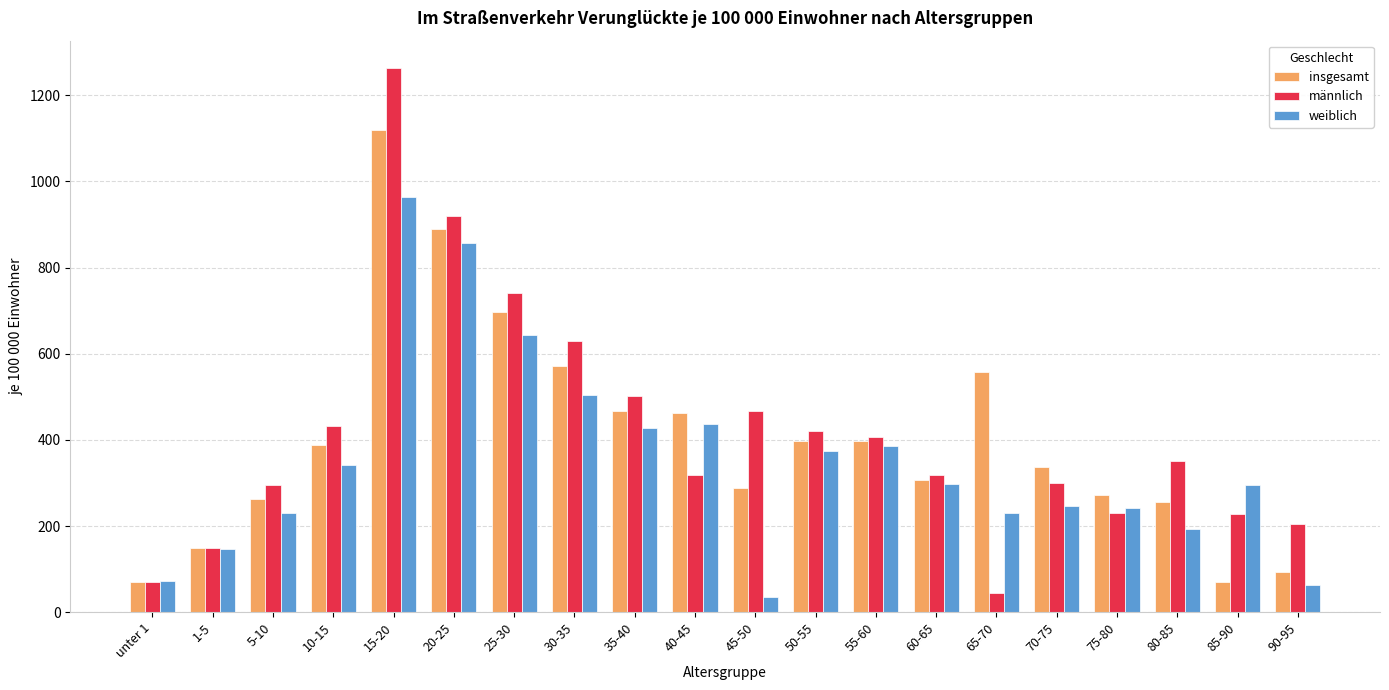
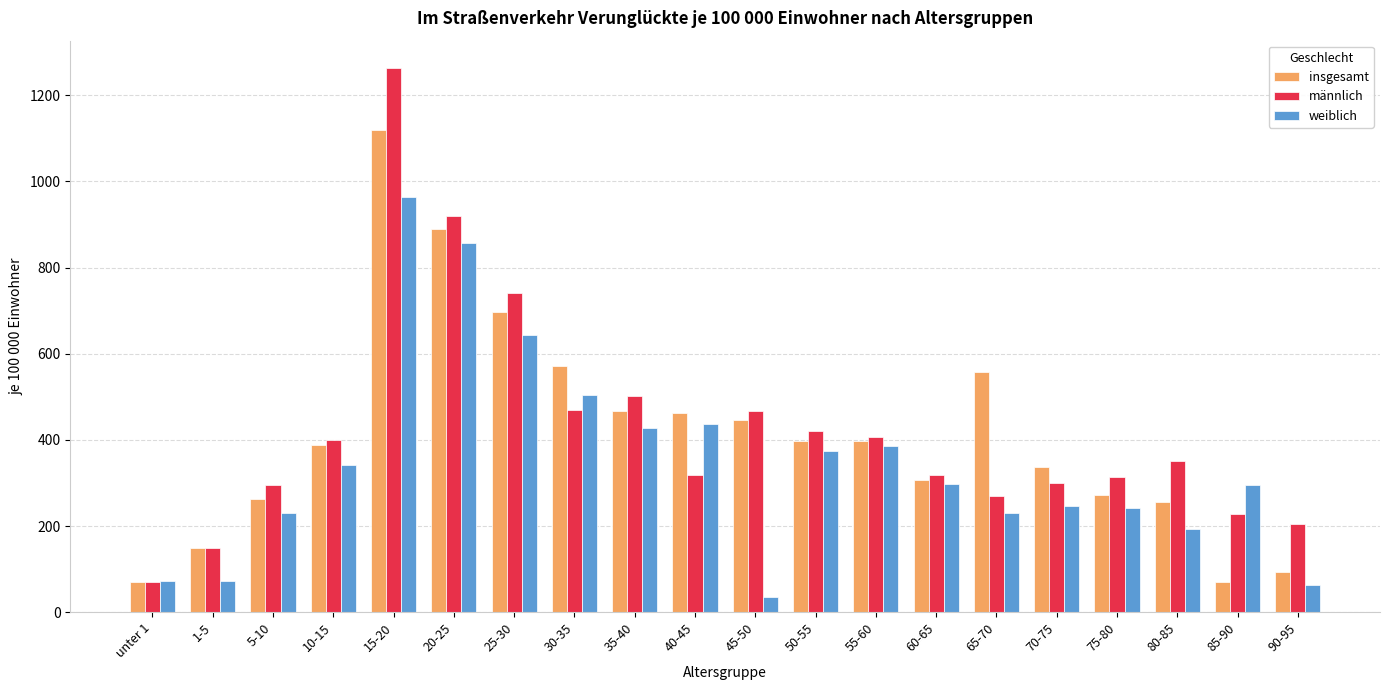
weiblich, 1-5: 150 -> 70
männlich, 10-15: 430 -> 400
männlich, 30-35: 630 -> 470
insgesamt, 45-50: 290 -> 450
männlich, 65-70: 40 -> 270
männlich, 75-80: 230 -> 310
